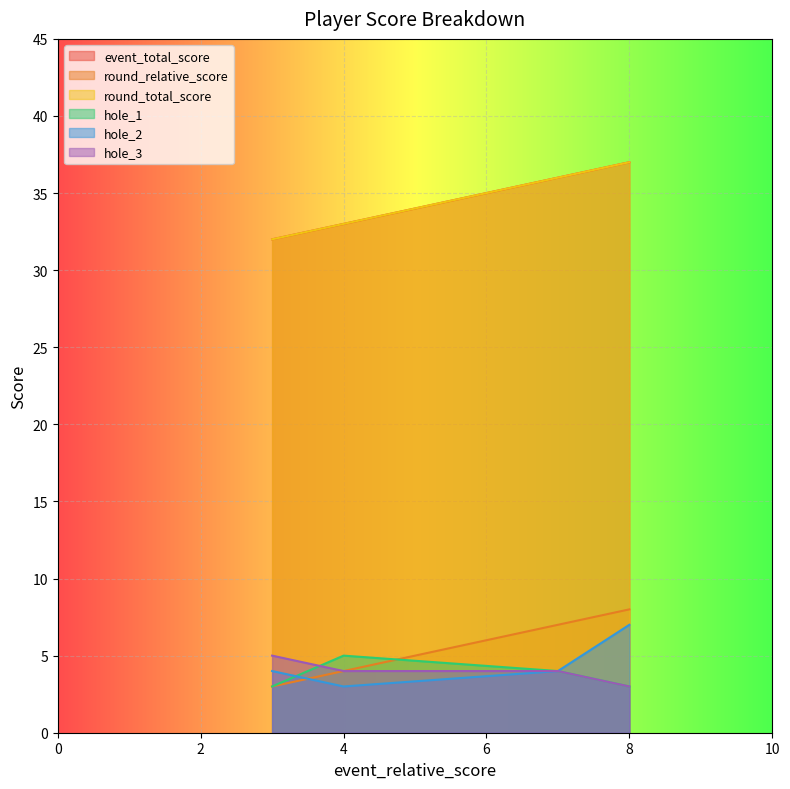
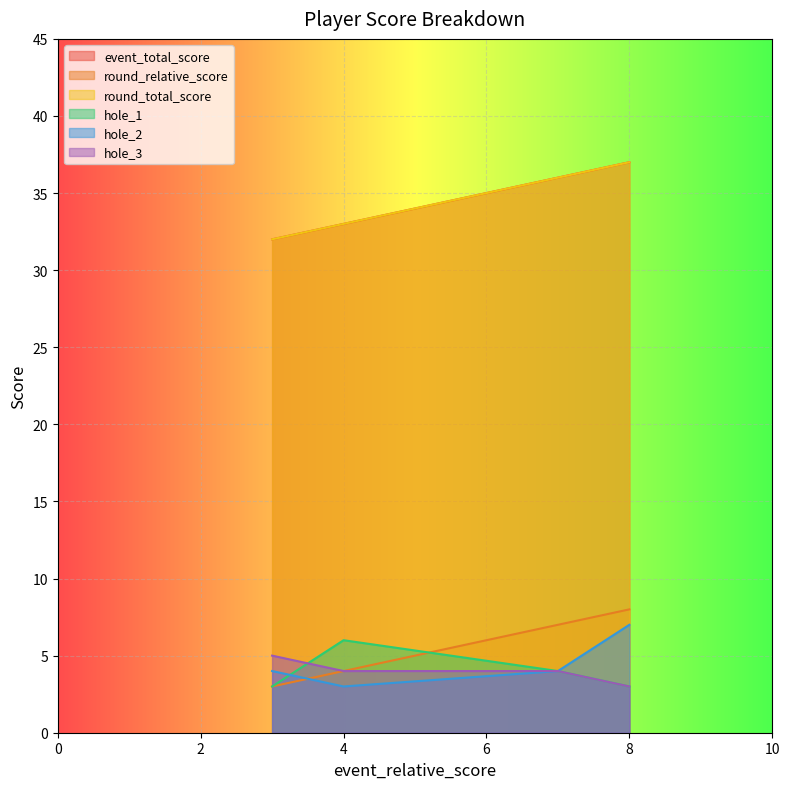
hole_1, 4: 5 -> 6
